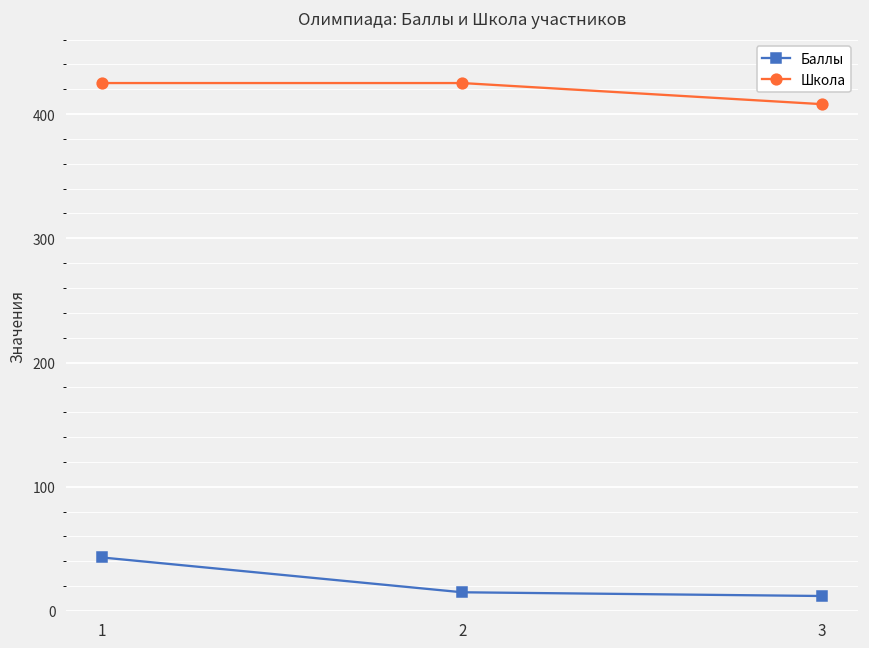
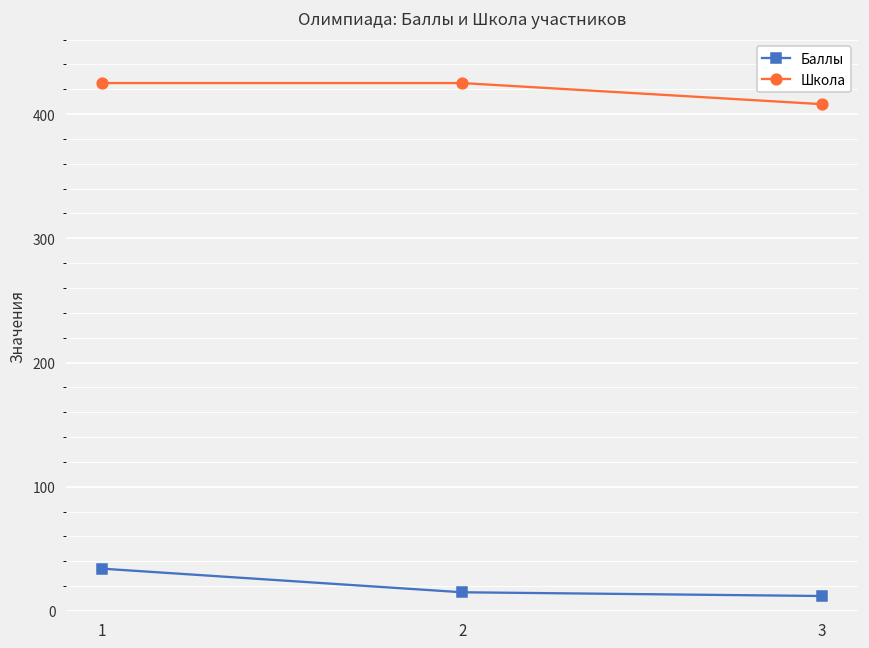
Баллы, 1: 43 -> 34
